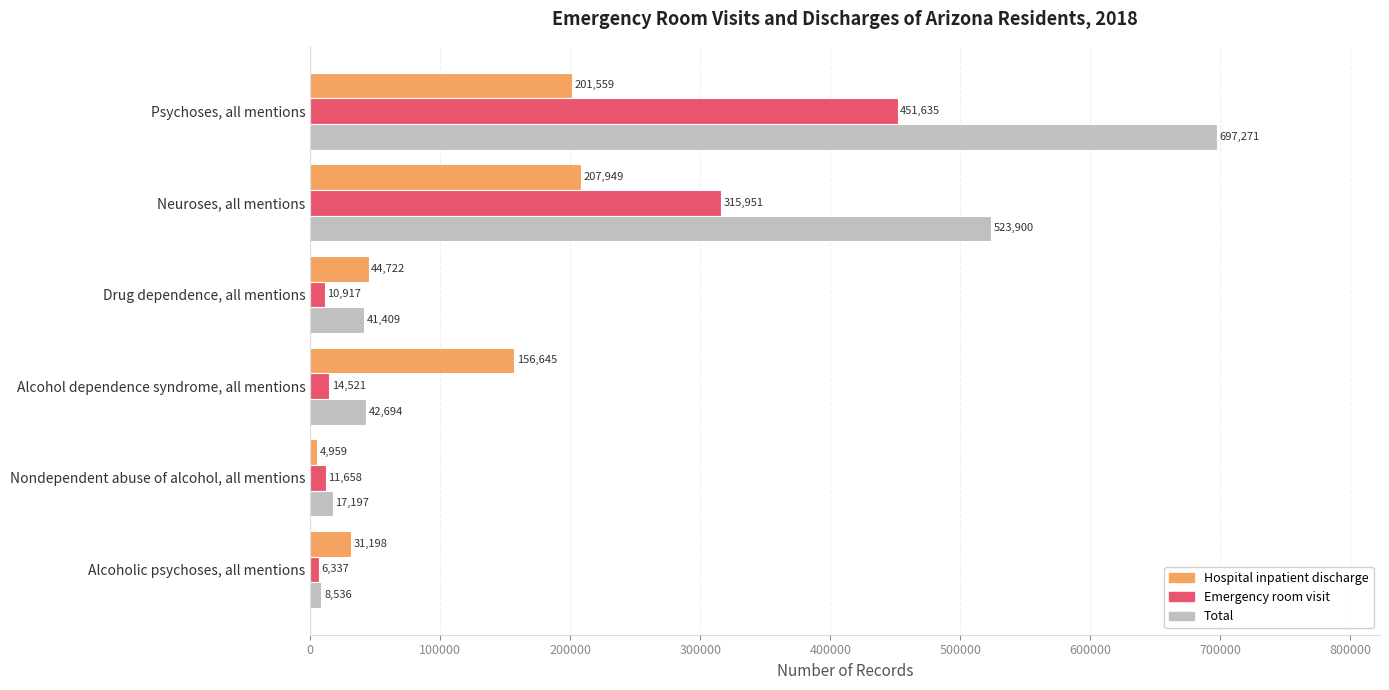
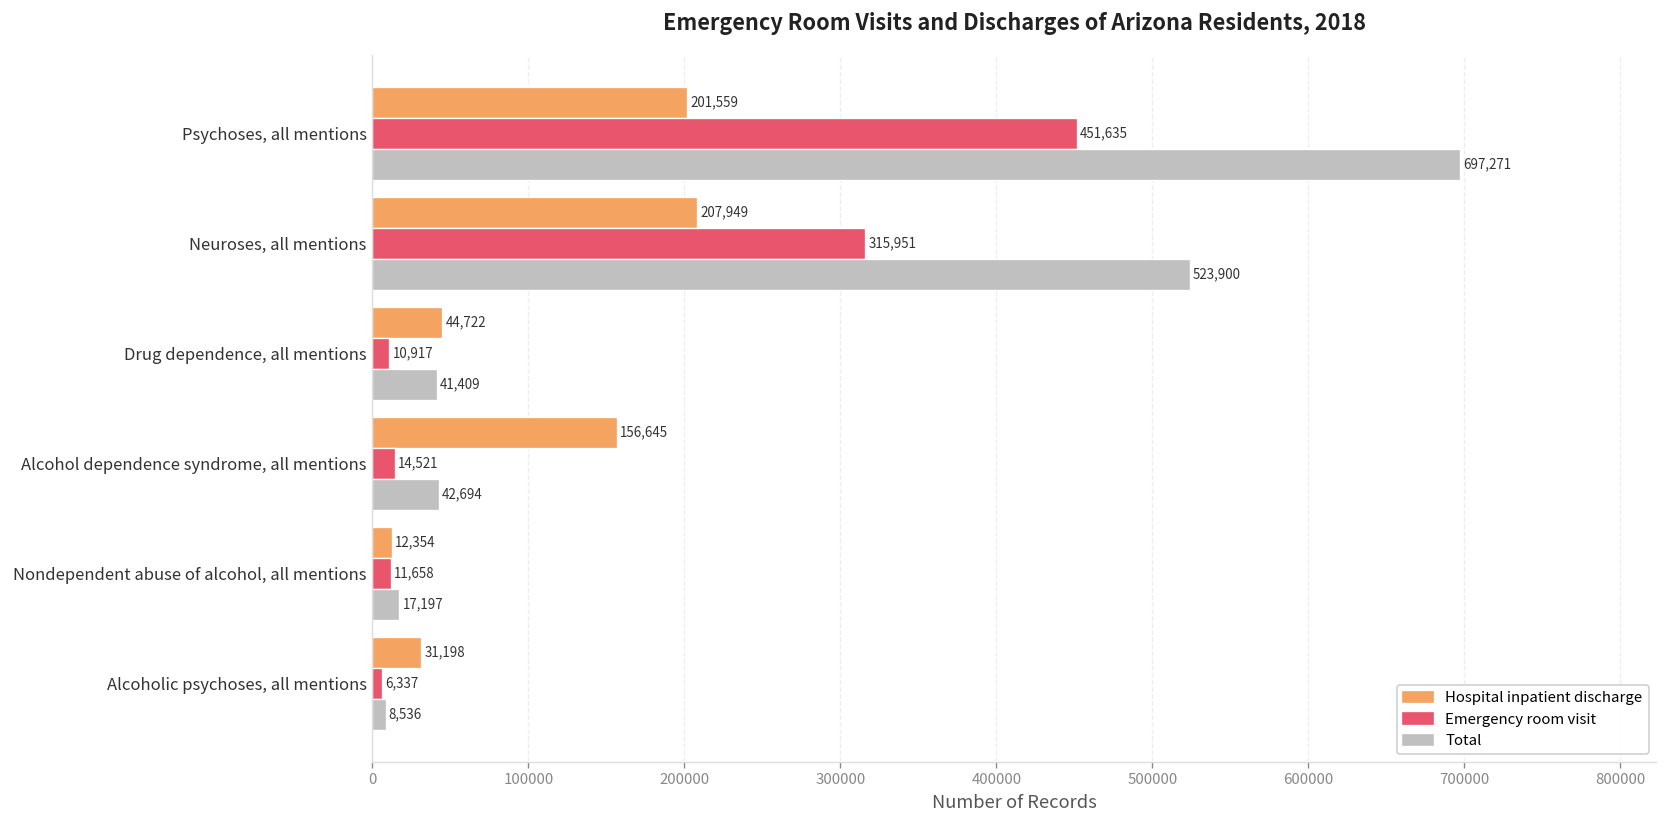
Hospital inpatient discharge, Nondependent abuse of alcohol, all mentions: 4,959 -> 12,354
